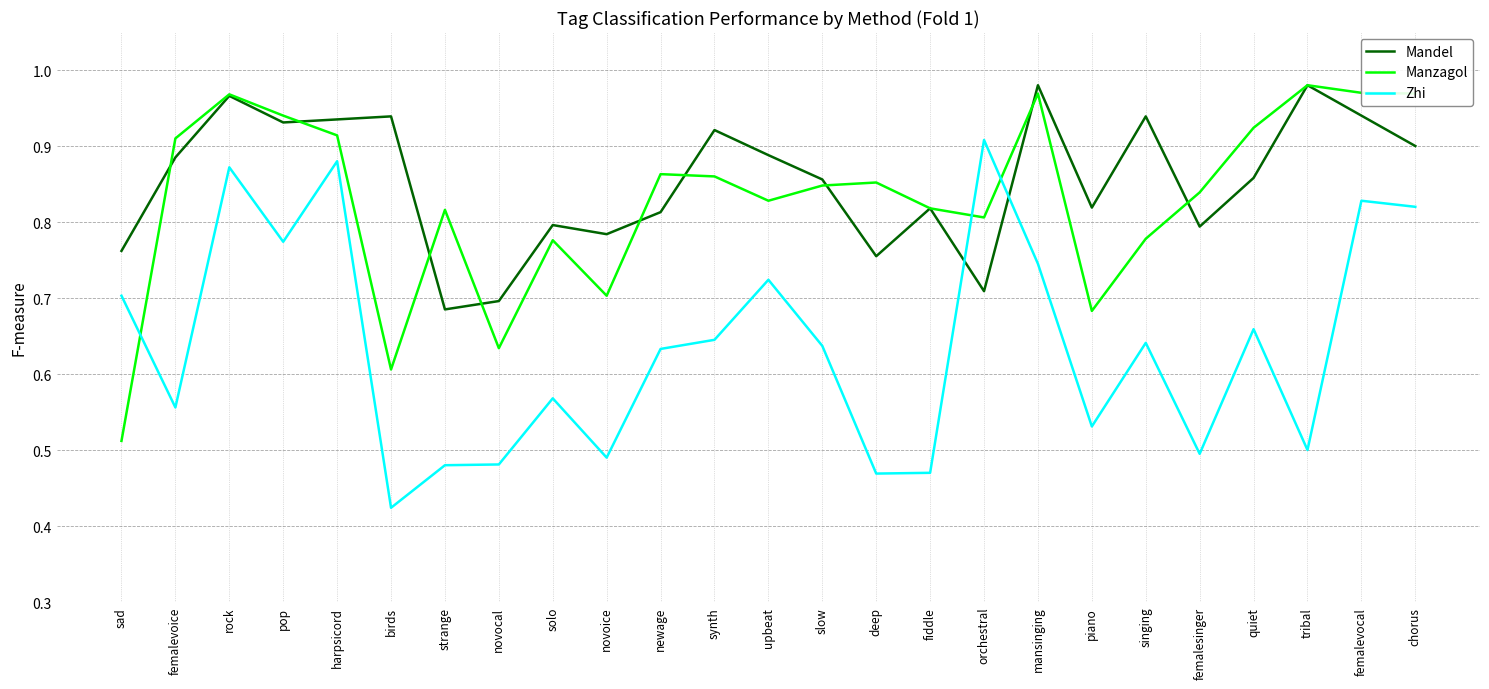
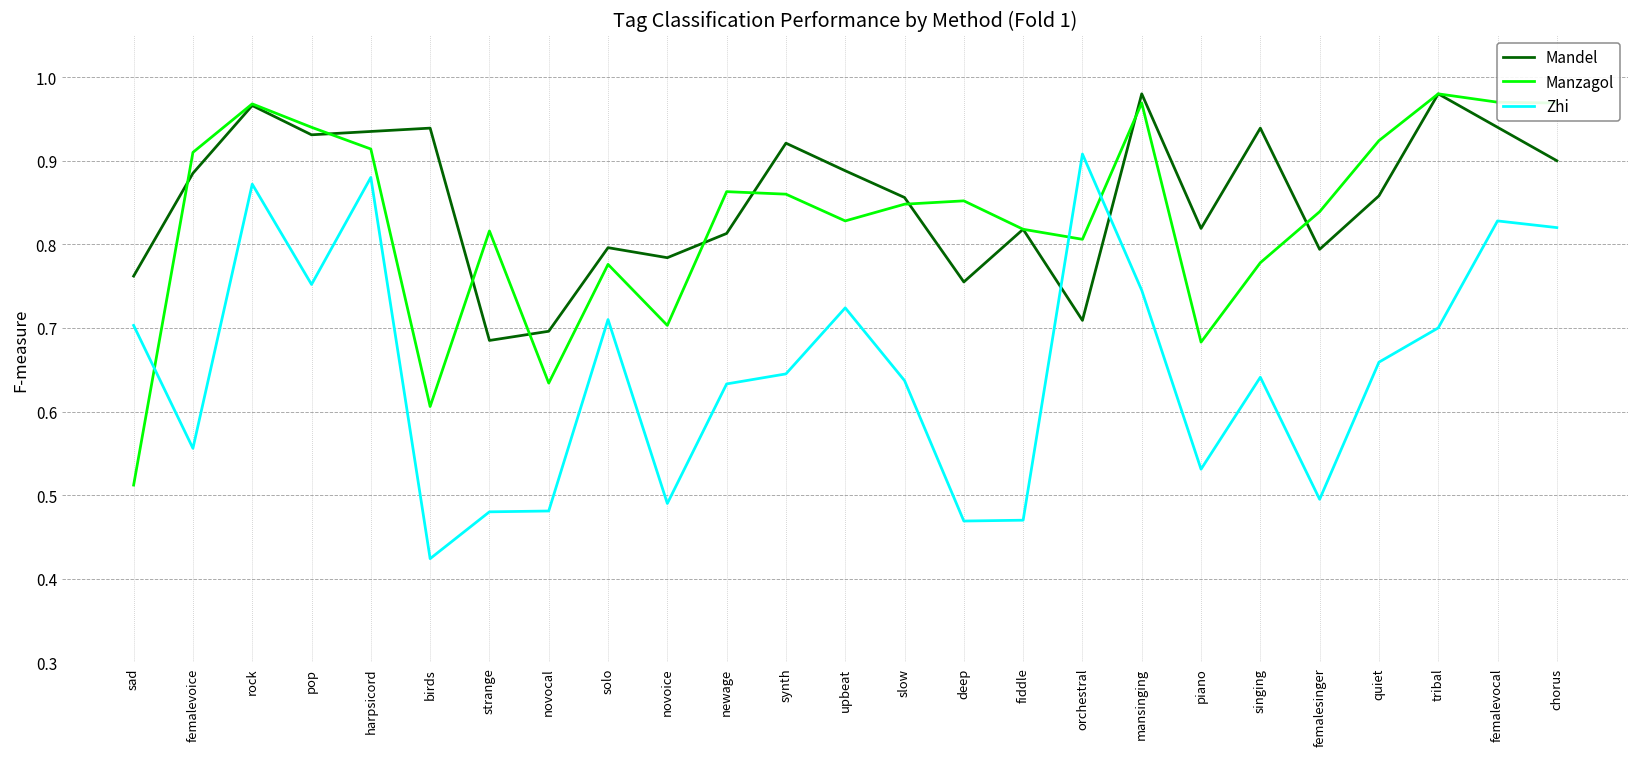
Zhi, pop: 0.77 -> 0.75
Zhi, solo: 0.57 -> 0.71
Zhi, tribal: 0.5 -> 0.7
